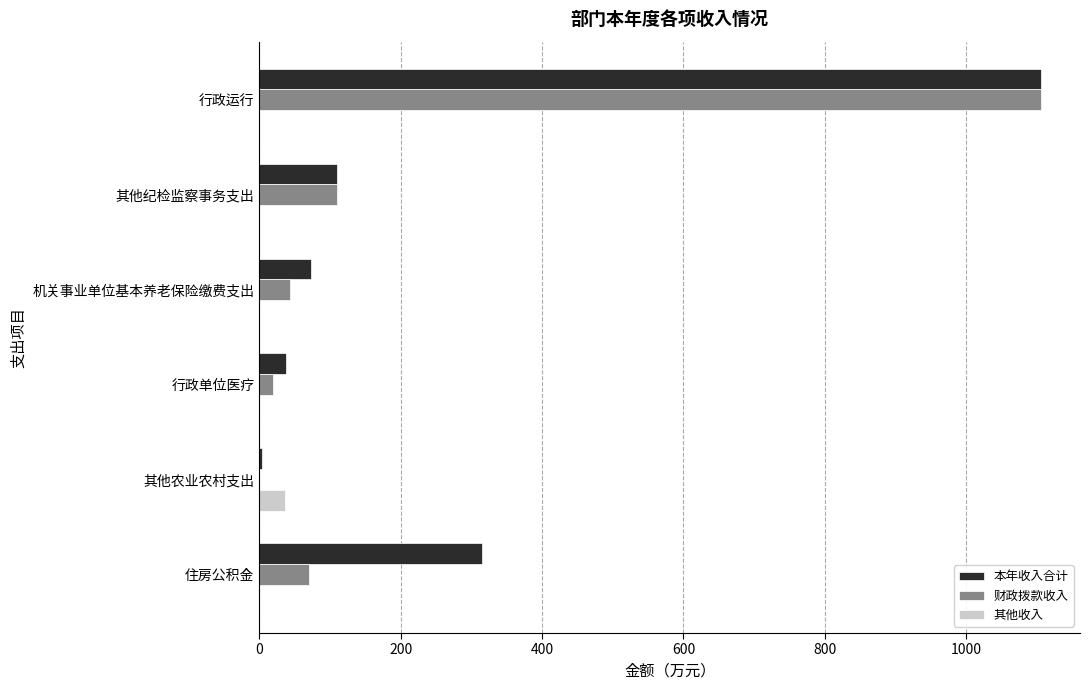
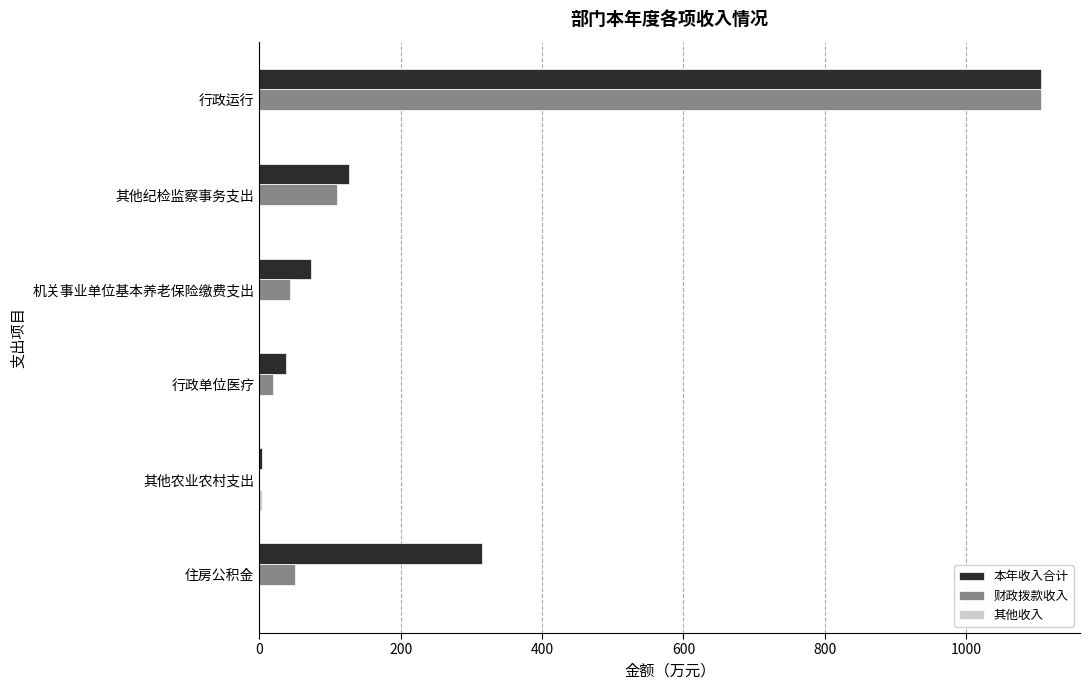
本年收入合计, 其他纪检监察事务支出: 110 -> 130
其他收入, 其他农业农村支出: 40 -> 0
财政拨款收入, 住房公积金: 70 -> 50
